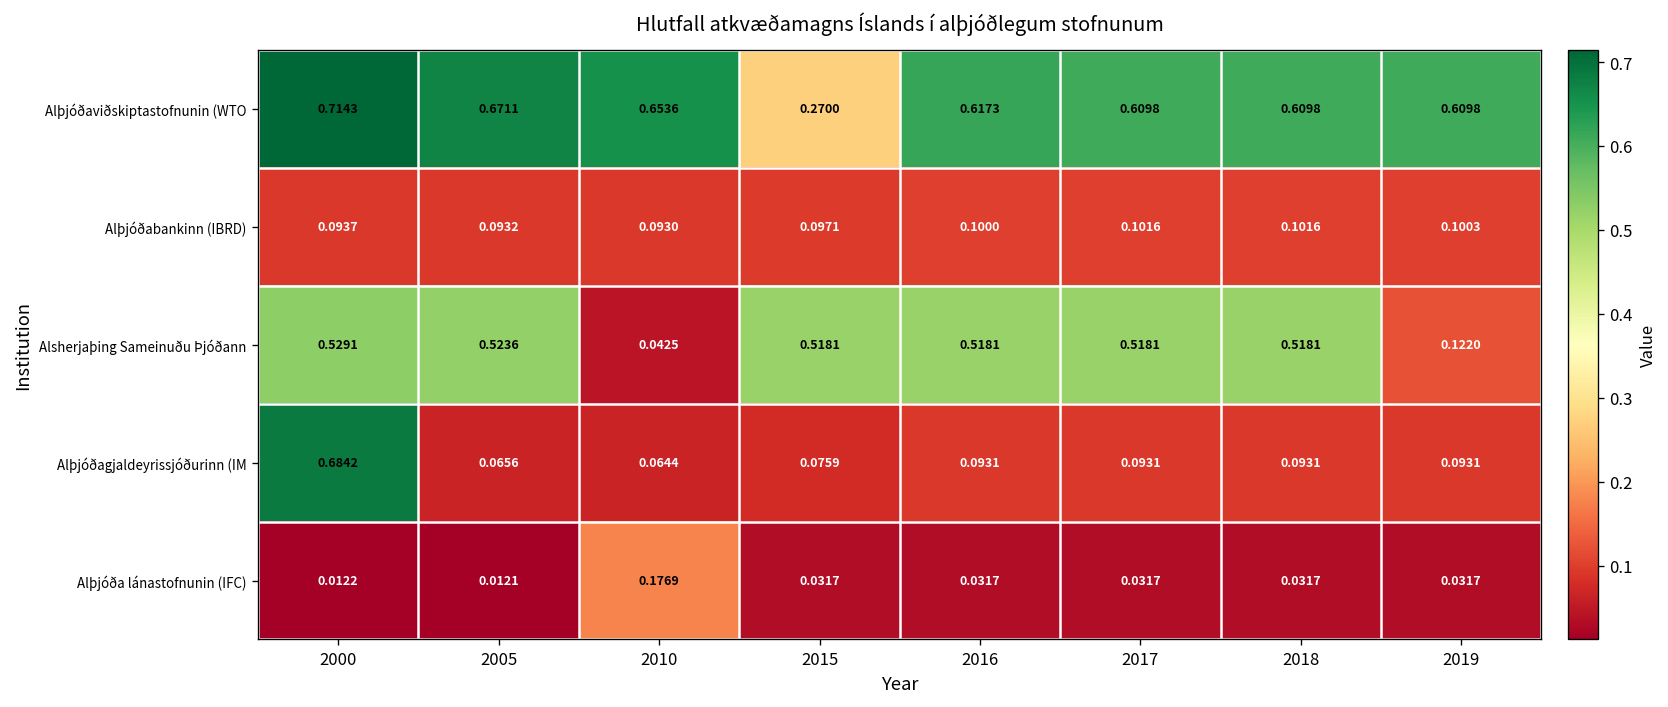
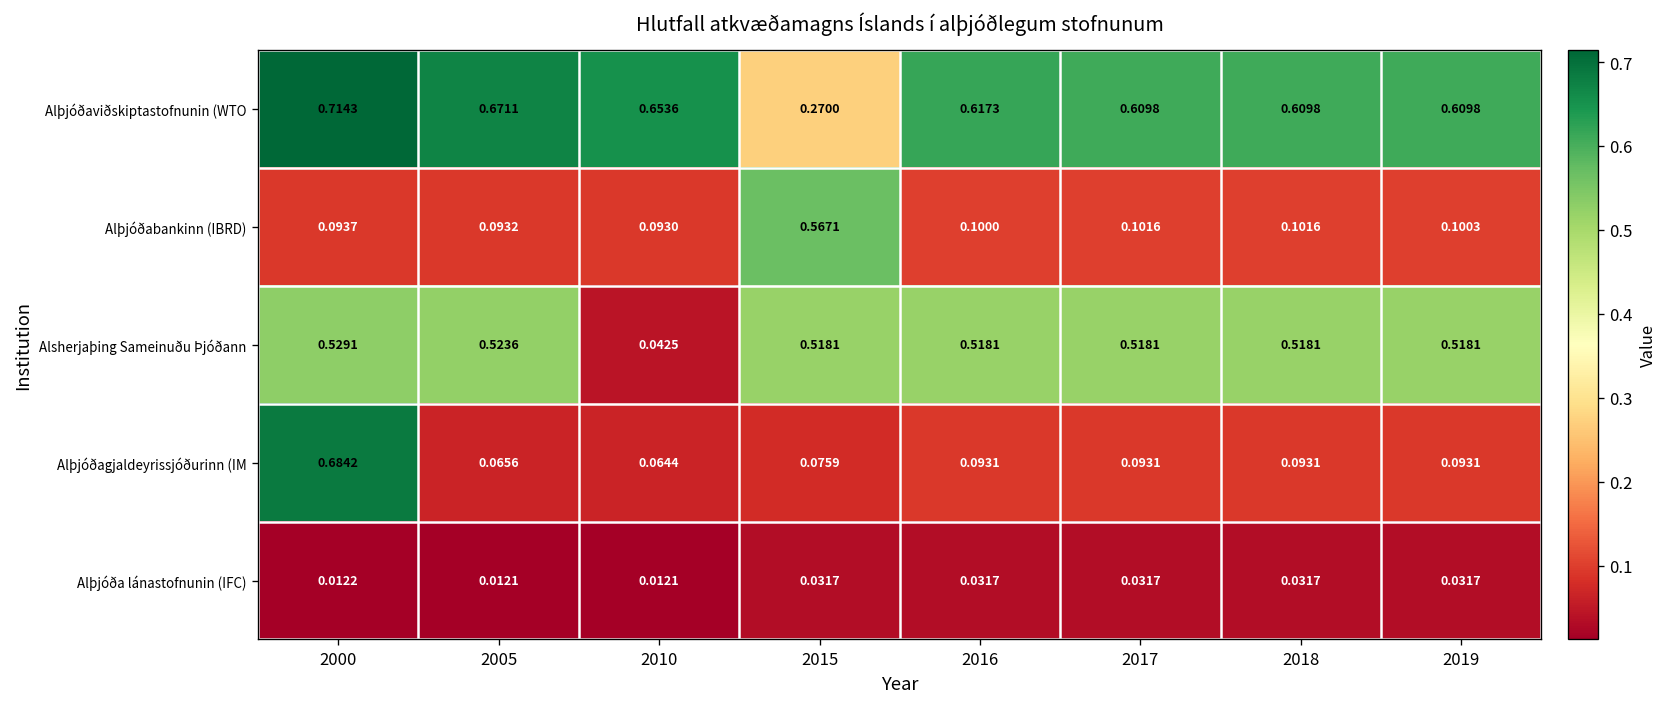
Alþjóðabankinn (IBRD), 2015: 0.0971 -> 0.5671
Alsherjaþing Sameinuðu Þjóðann, 2019: 0.1220 -> 0.5181
Alþjóða lánastofnunin (IFC), 2010: 0.1769 -> 0.0121
